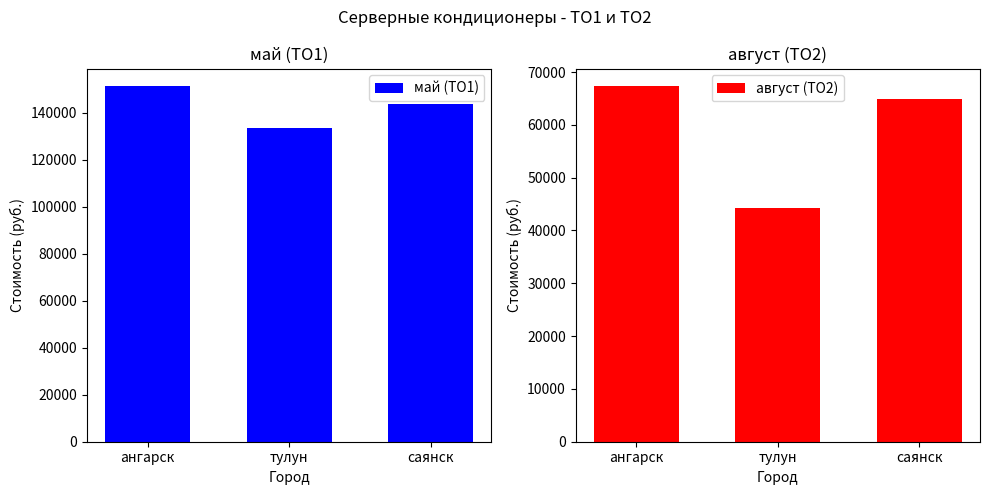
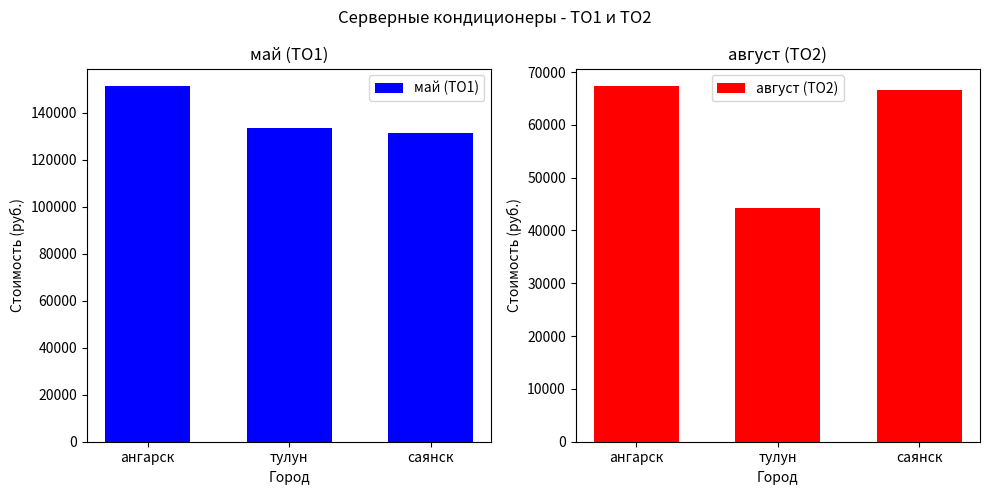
май (ТО1), саянск: 144000 -> 132000
август (ТО2), саянск: 65000 -> 67000
